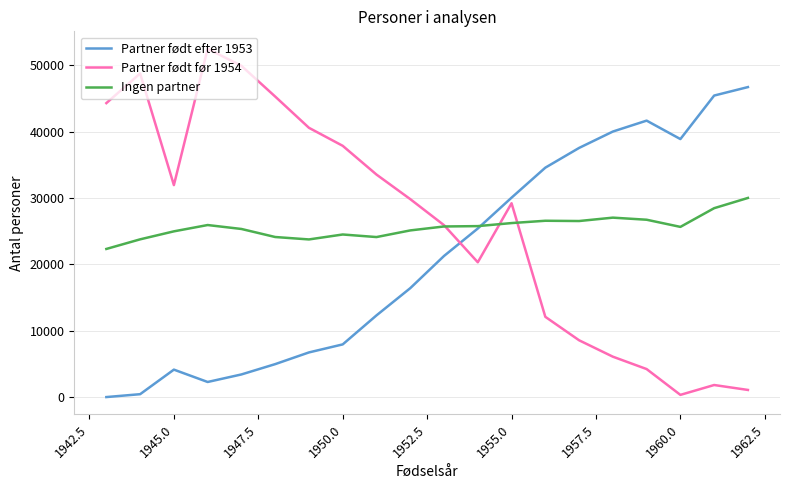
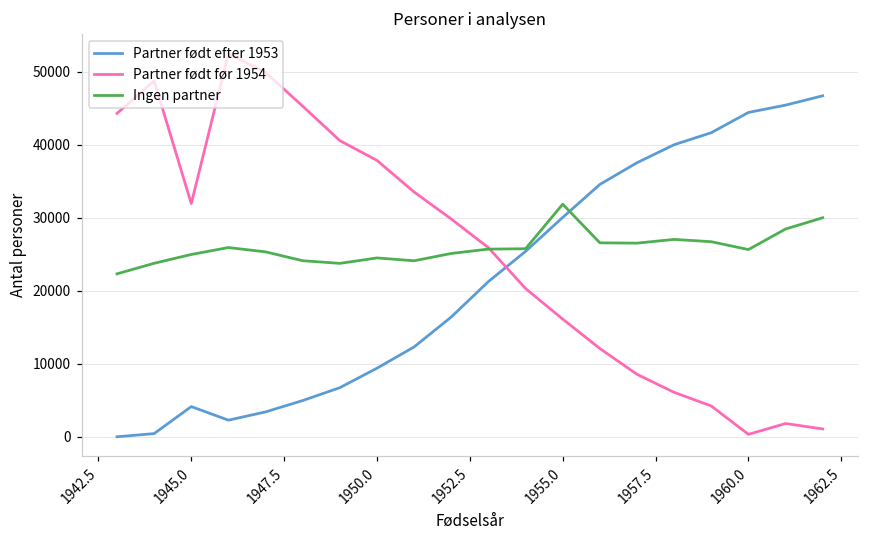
Partner født efter 1953, 1950.0: 8000 -> 9000
Partner født før 1954, 1955.0: 29000 -> 16000
Ingen partner, 1955.0: 26000 -> 32000
Partner født efter 1953, 1960.0: 39000 -> 44000
